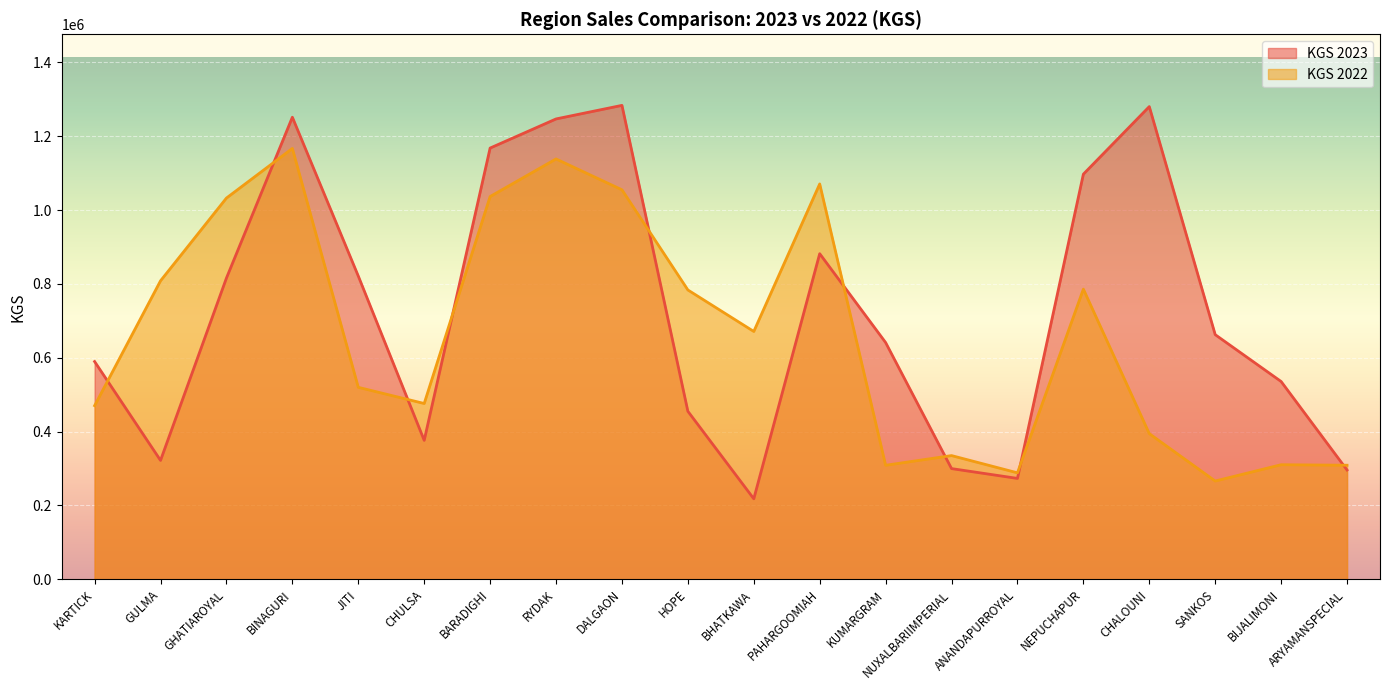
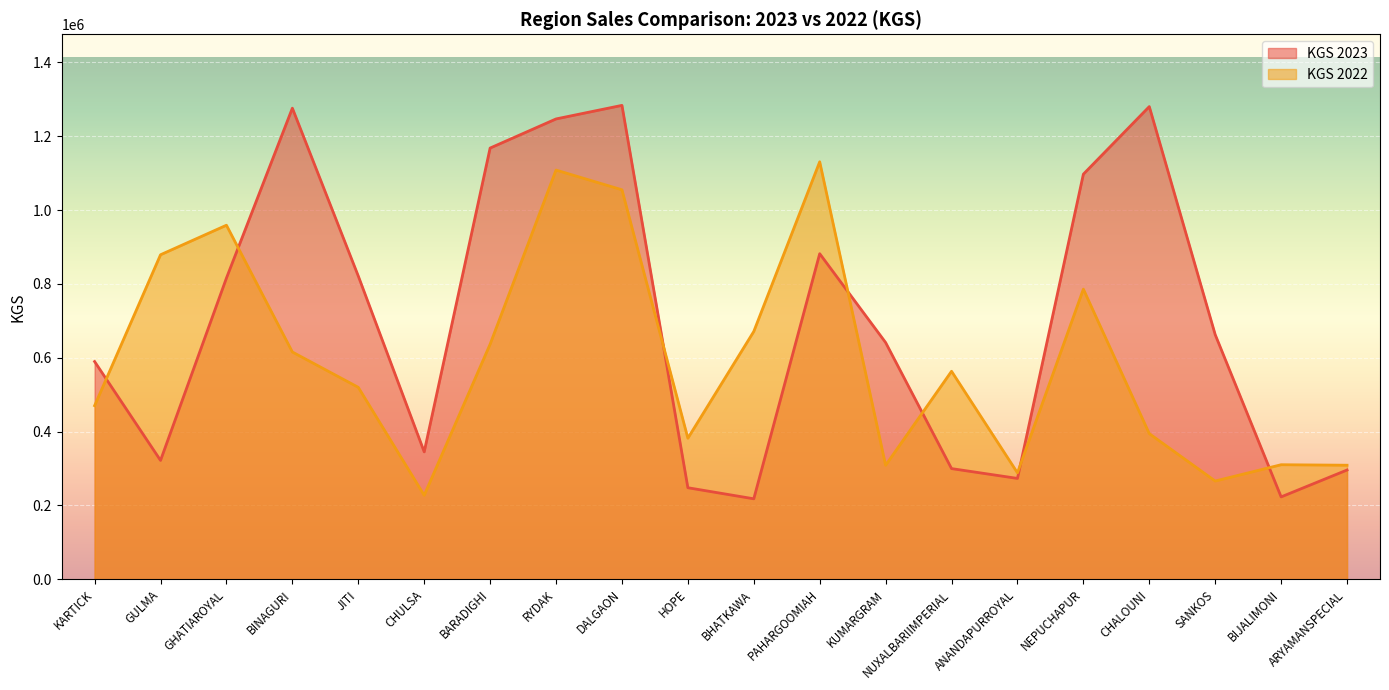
KGS 2022, GULMA: 810000 -> 880000
KGS 2022, GHATIAROYAL: 1030000 -> 960000
KGS 2023, BINAGURI: 1250000 -> 1280000
KGS 2022, BINAGURI: 1170000 -> 620000
KGS 2023, CHULSA: 380000 -> 350000
KGS 2022, CHULSA: 480000 -> 230000
KGS 2022, BARADIGHI: 1040000 -> 640000
KGS 2022, RYDAK: 1140000 -> 1110000
KGS 2023, HOPE: 460000 -> 250000
KGS 2022, HOPE: 780000 -> 380000
KGS 2022, PAHARGOOMIAH: 1070000 -> 1130000
KGS 2022, NUXALBARIIMPERIAL: 330000 -> 560000
KGS 2023, BIJALIMONI: 540000 -> 220000
